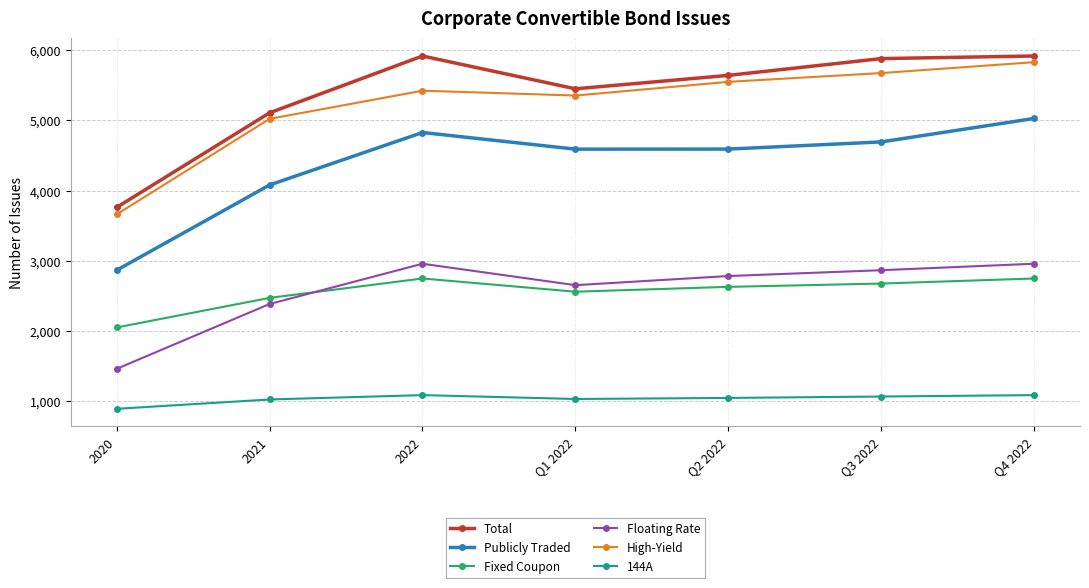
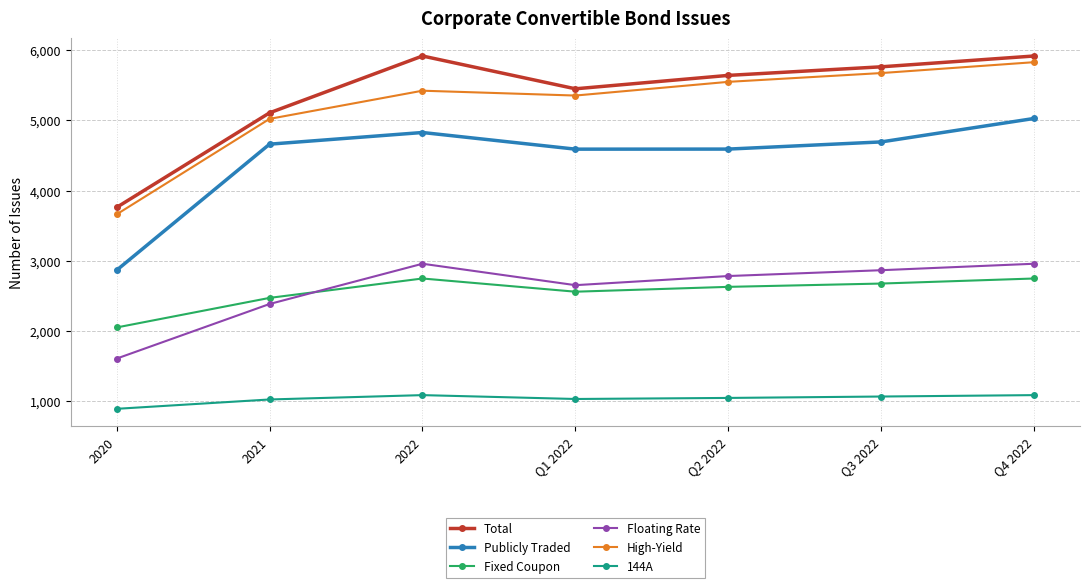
Floating Rate, 2020: 1,500 -> 1,600
Publicly Traded, 2021: 4,100 -> 4,700
Total, Q3 2022: 5,900 -> 5,800
